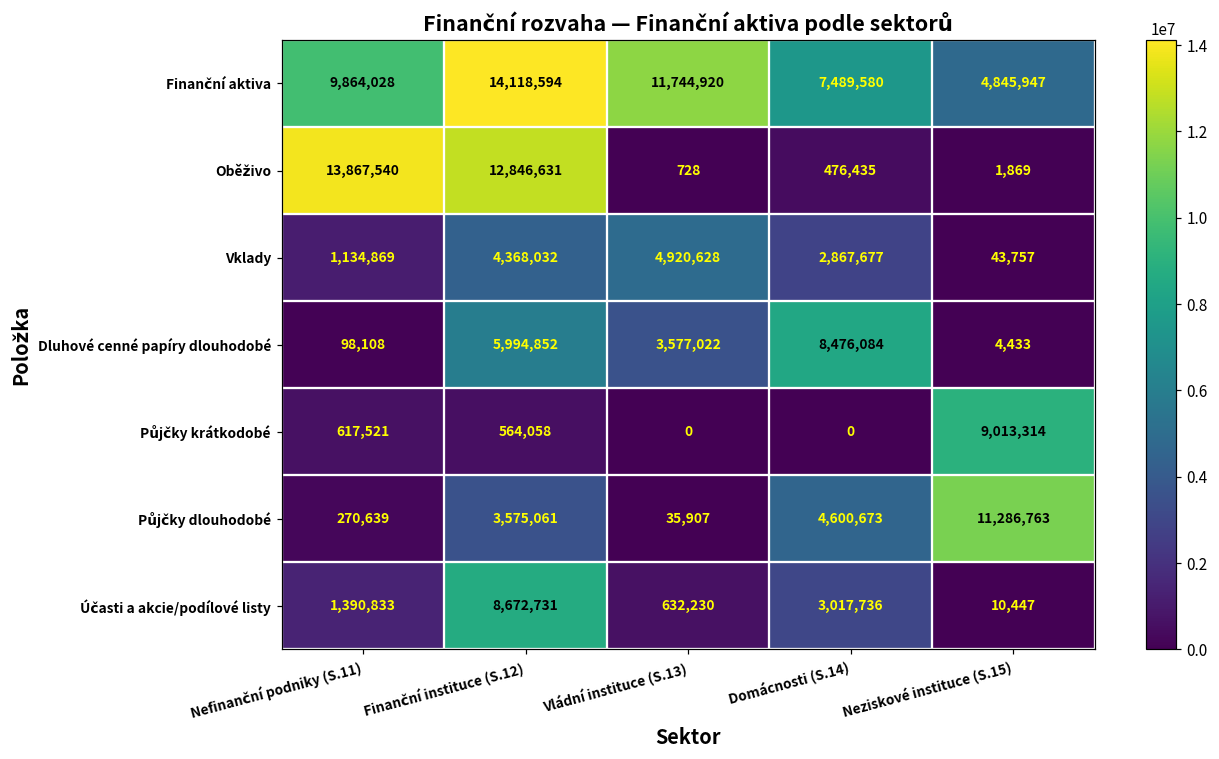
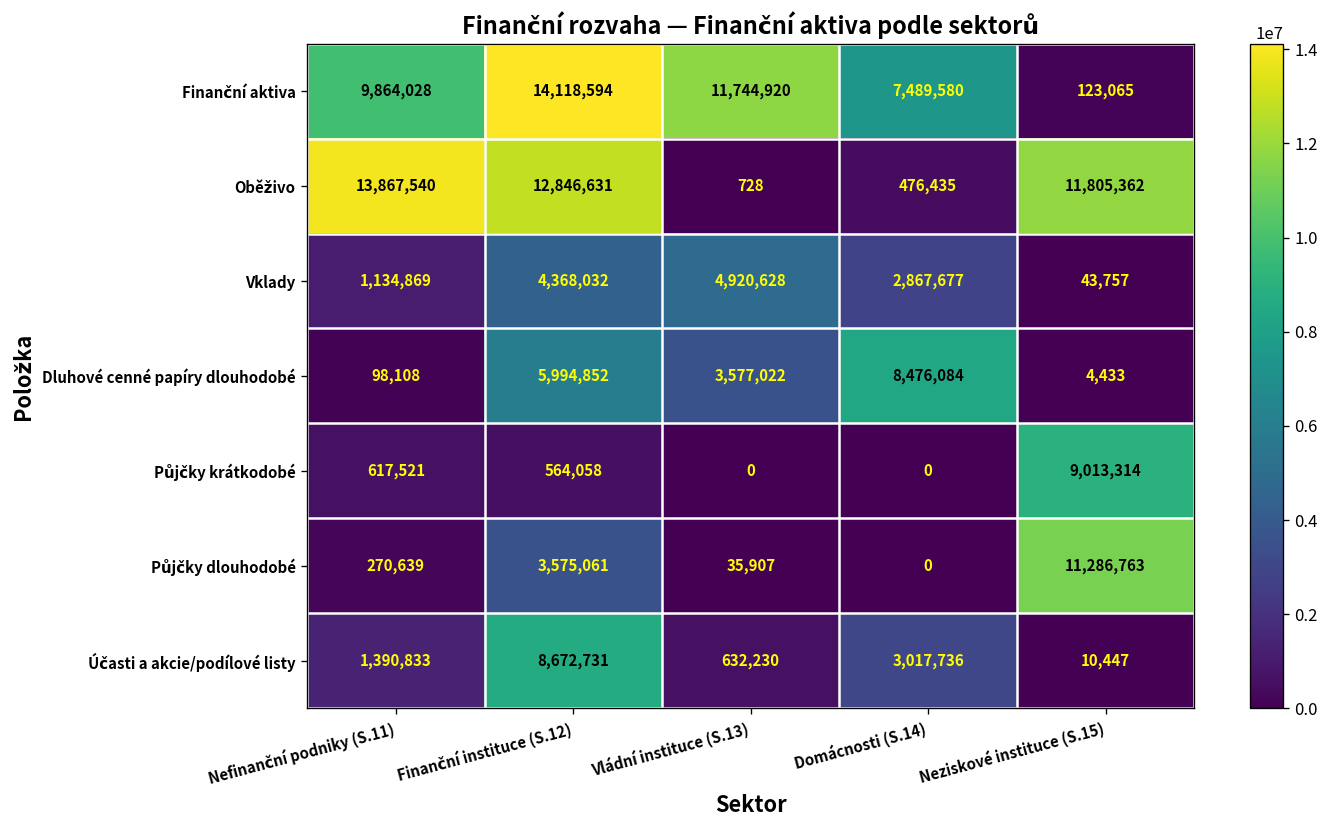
Finanční aktiva, Neziskové instituce (S.15): 4,845,947 -> 123,065
Oběživo, Neziskové instituce (S.15): 1,869 -> 11,805,362
Půjčky dlouhodobé, Domácnosti (S.14): 4,600,673 -> 0
